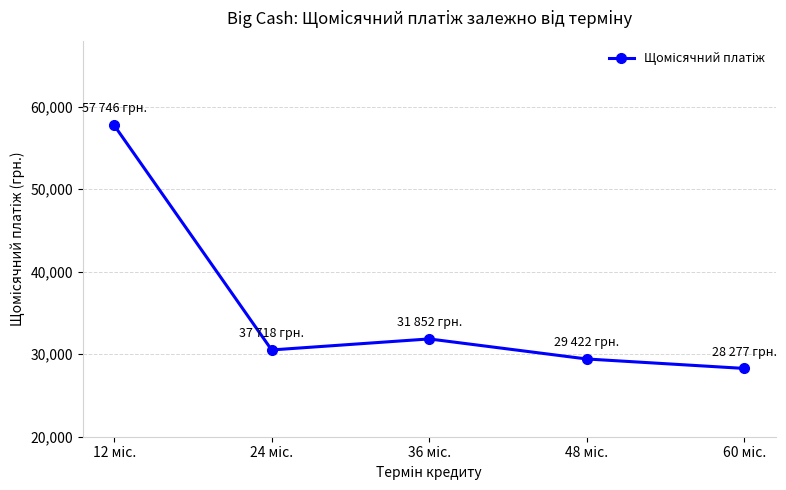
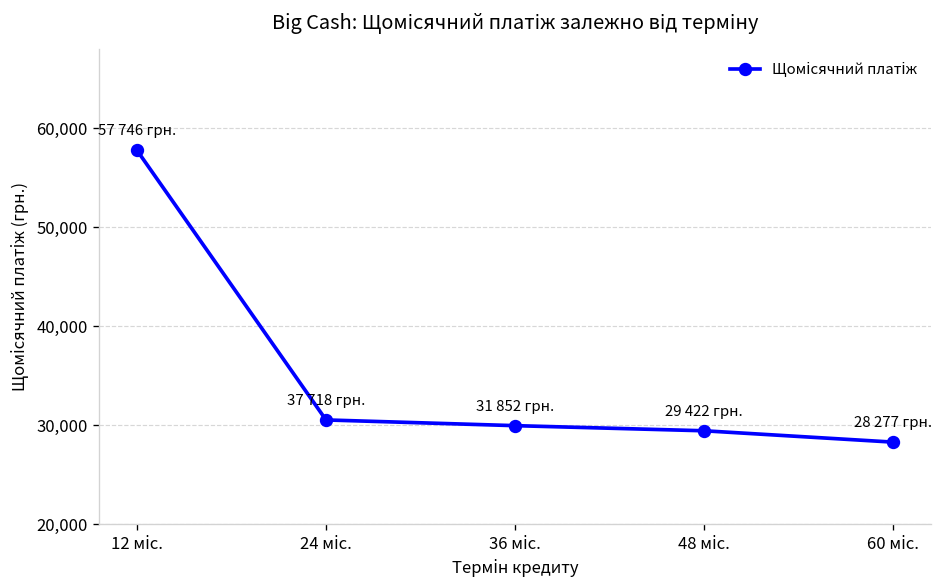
36 міс.: 32,000 -> 30,000
